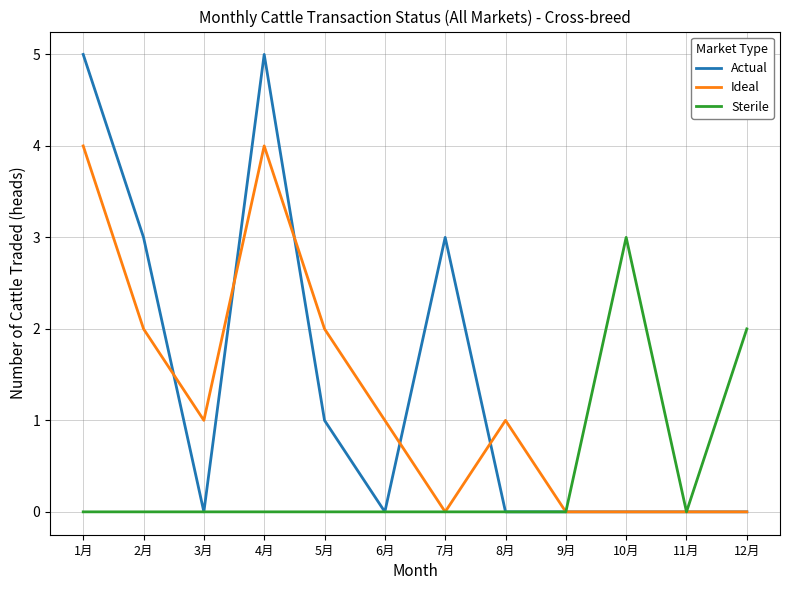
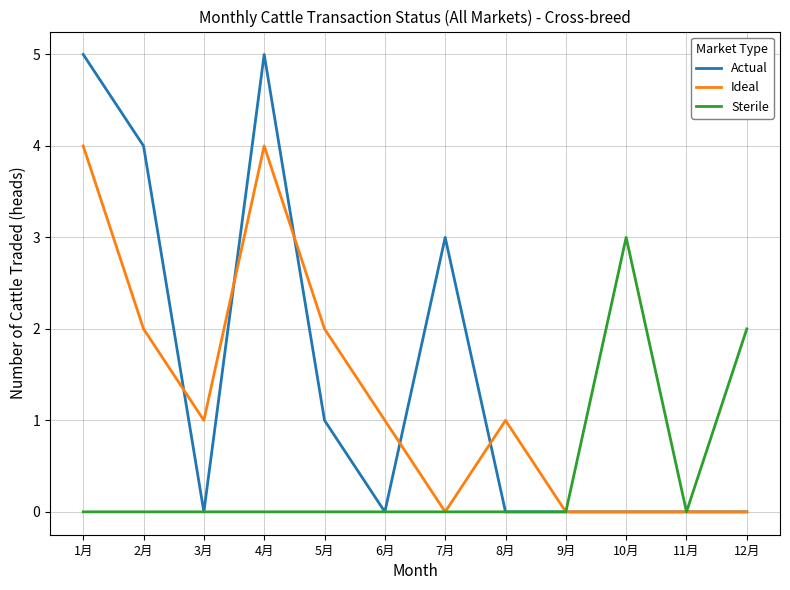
Actual, 2月: 3 -> 4
